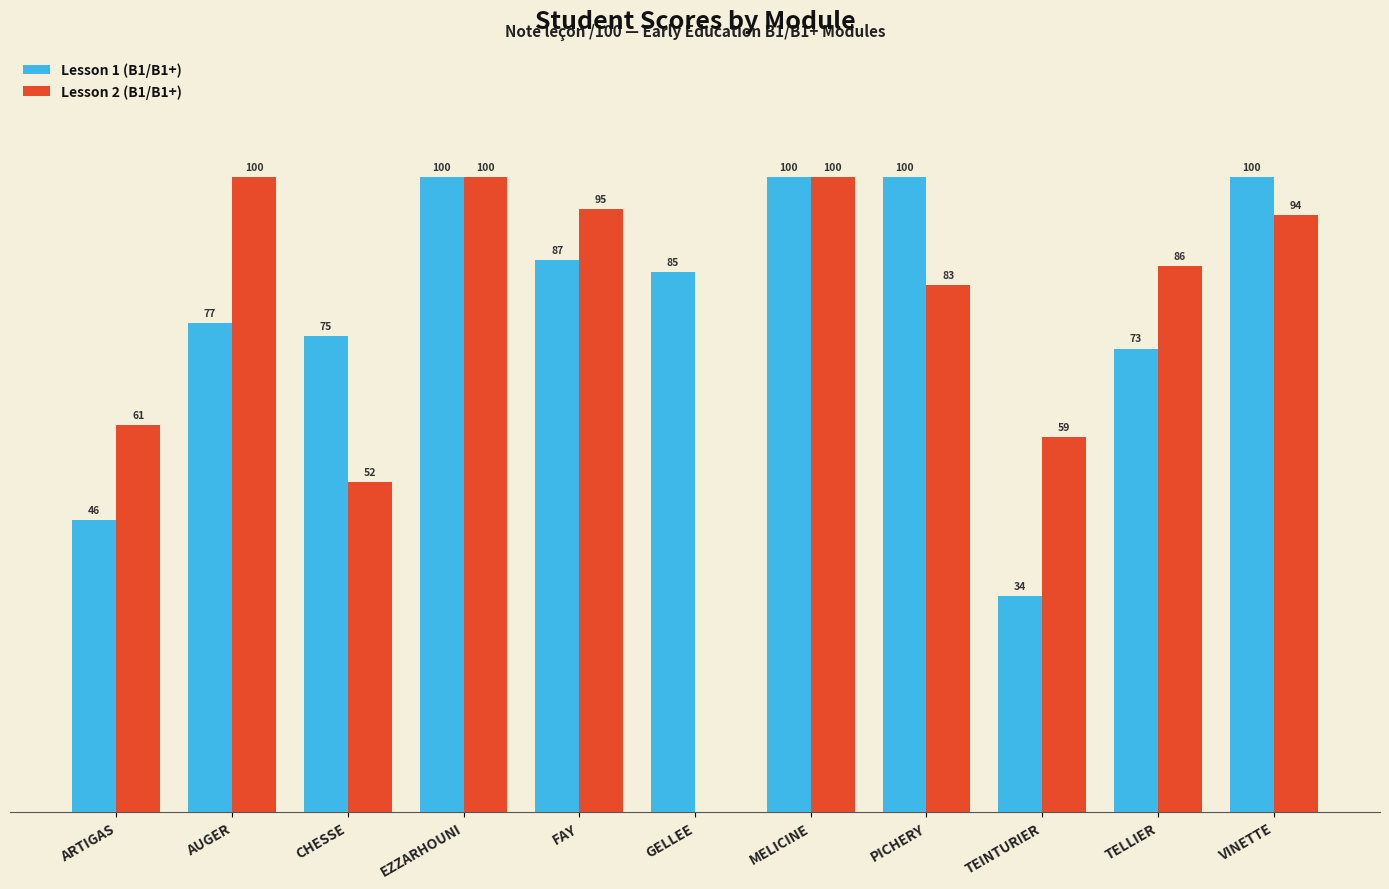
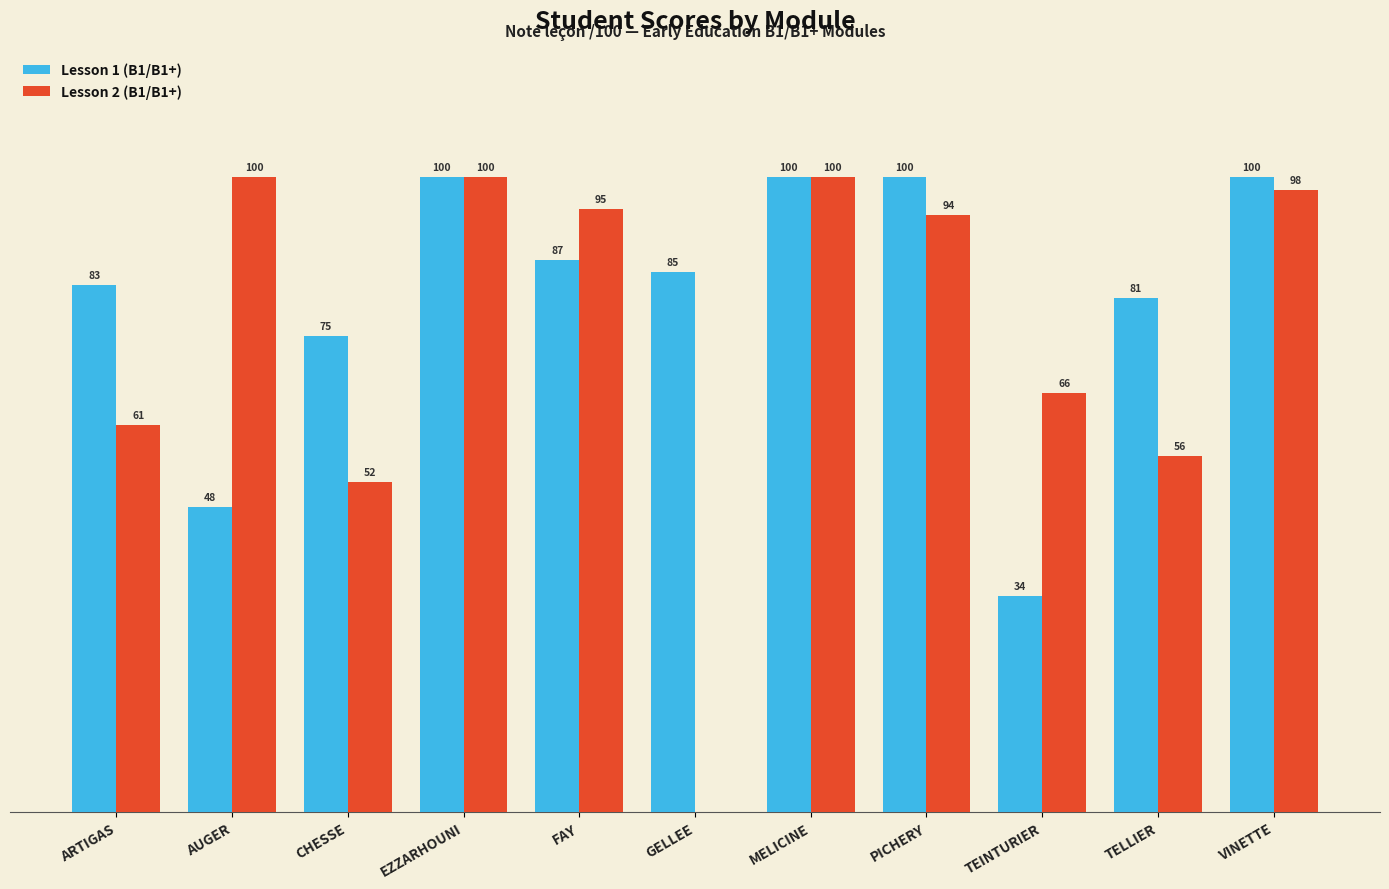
Lesson 1 (B1/B1+), ARTIGAS: 46 -> 83
Lesson 1 (B1/B1+), AUGER: 77 -> 48
Lesson 2 (B1/B1+), PICHERY: 83 -> 94
Lesson 2 (B1/B1+), TEINTURIER: 59 -> 66
Lesson 1 (B1/B1+), TELLIER: 73 -> 81
Lesson 2 (B1/B1+), TELLIER: 86 -> 56
Lesson 2 (B1/B1+), VINETTE: 94 -> 98
